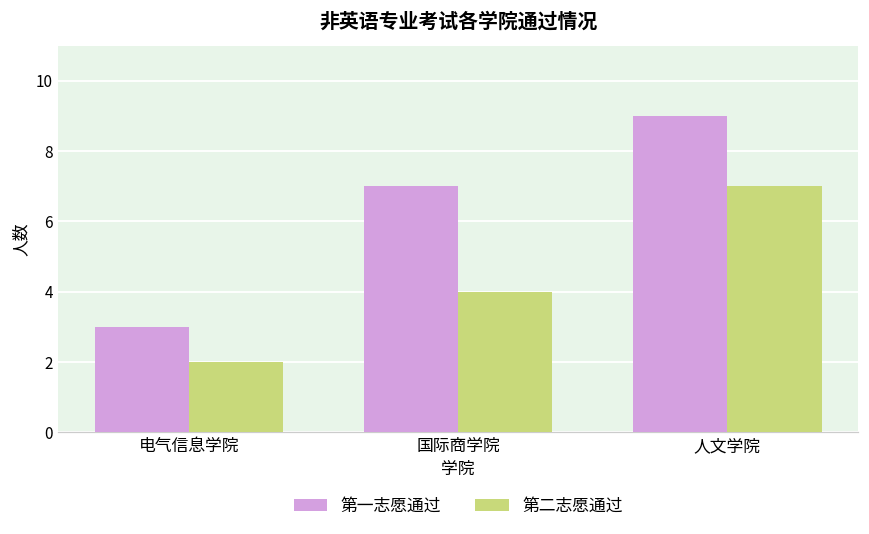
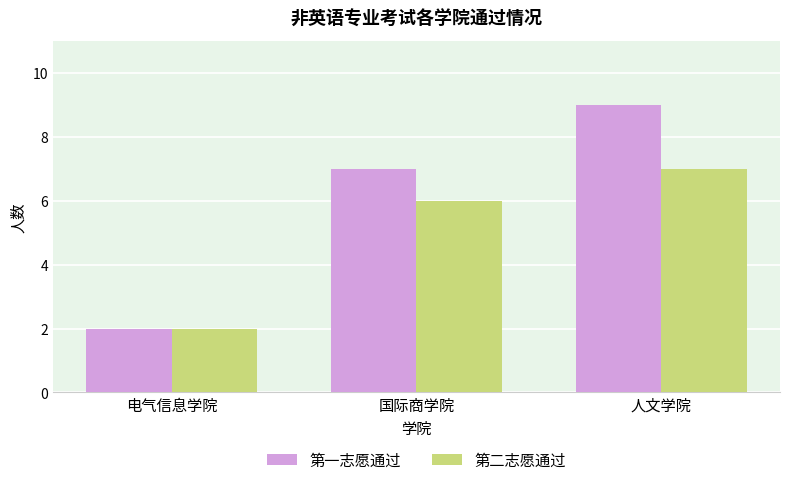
第一志愿通过, 电气信息学院: 3 -> 2
第二志愿通过, 国际商学院: 4 -> 6
